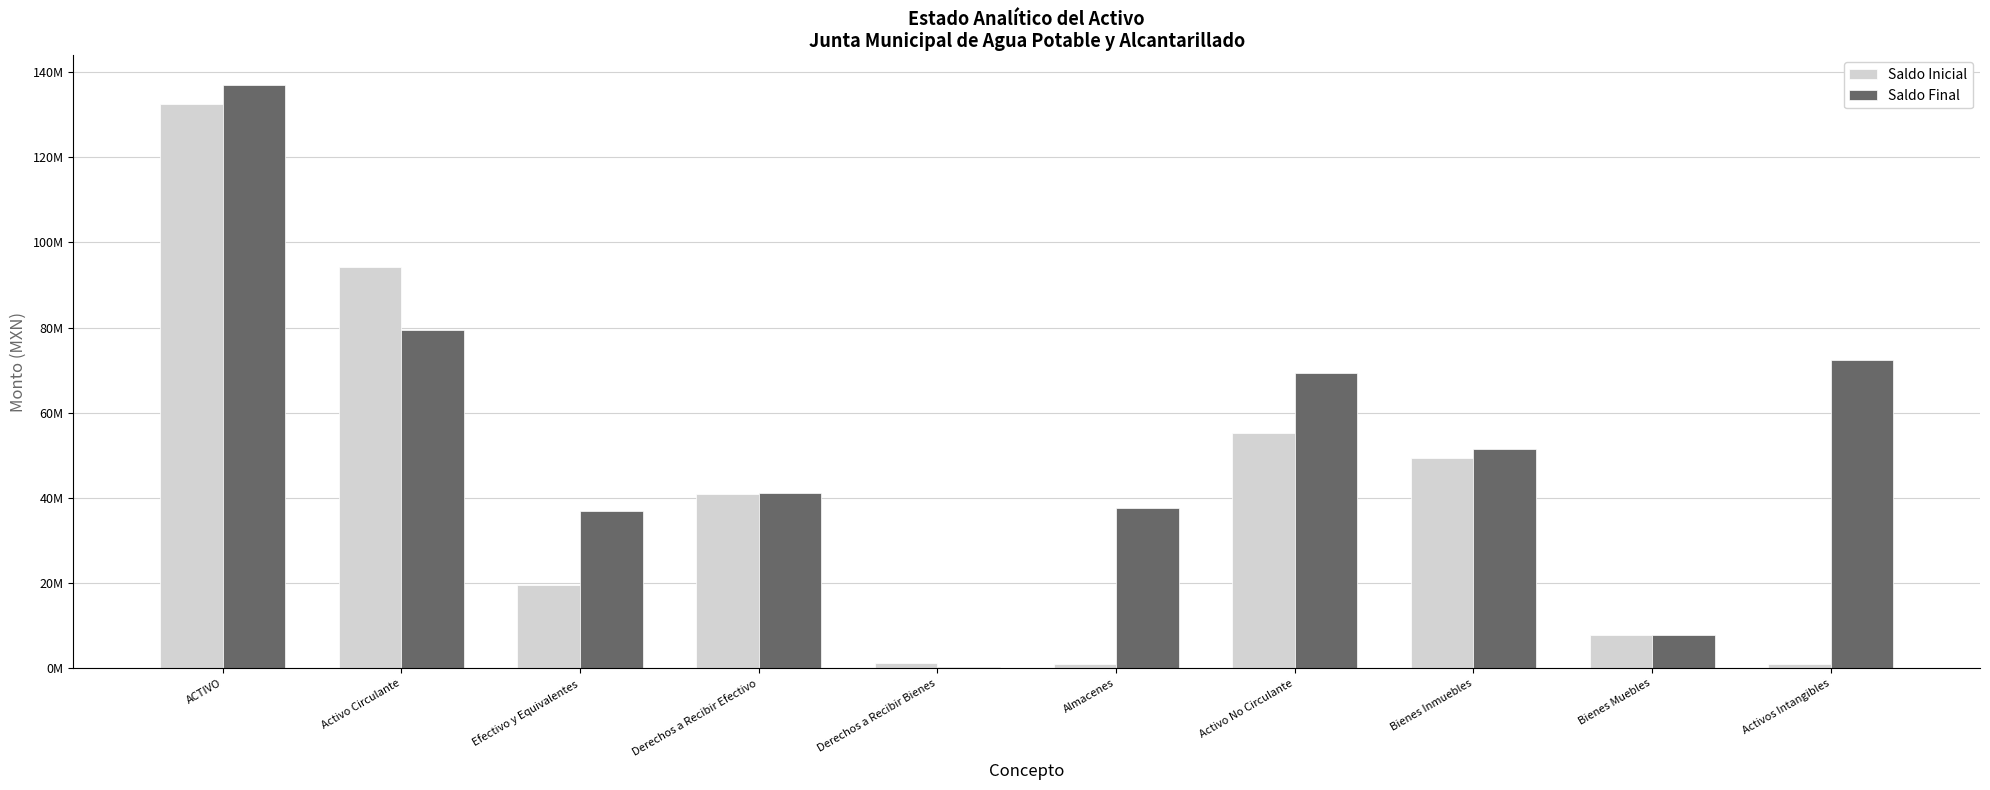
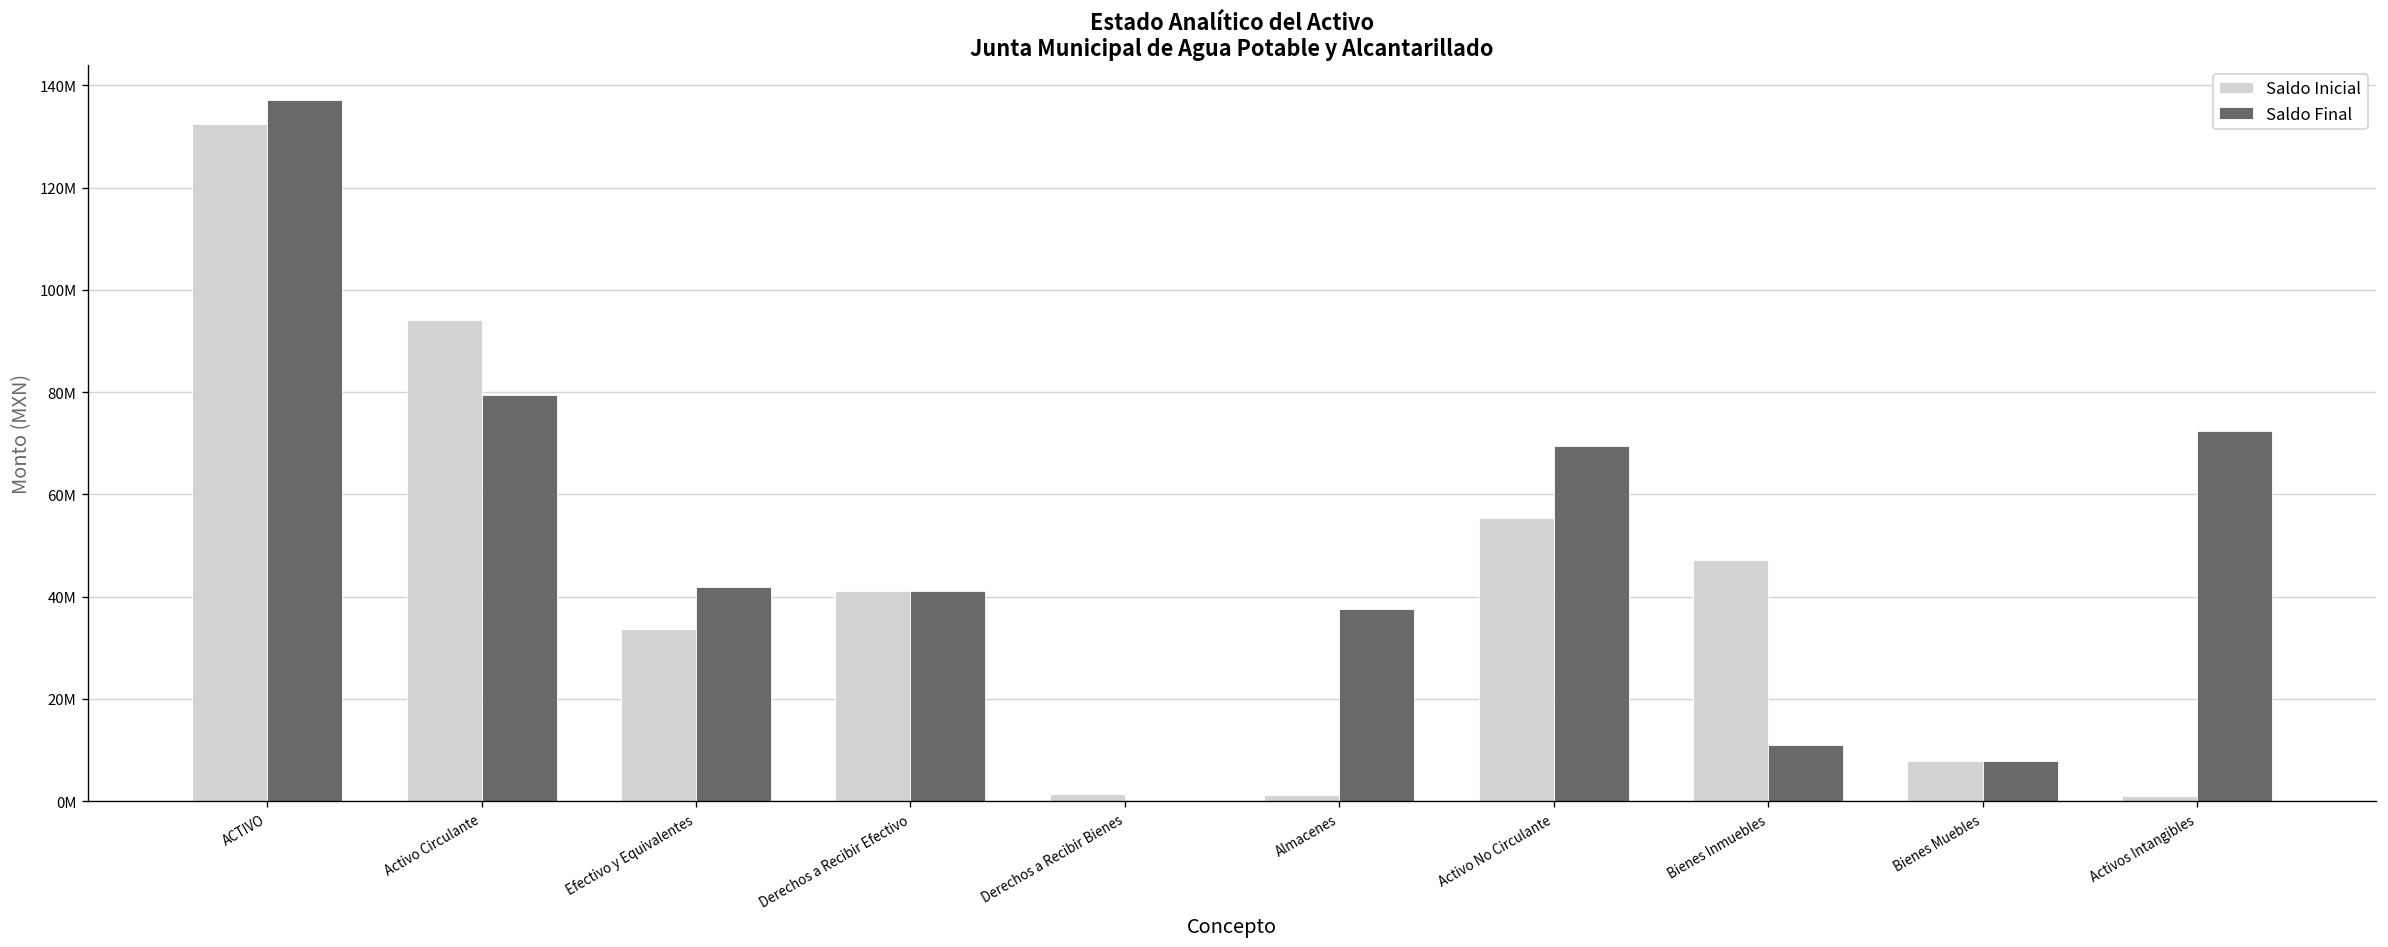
Saldo Inicial, Efectivo y Equivalentes: 20000000 -> 34000000
Saldo Final, Efectivo y Equivalentes: 37000000 -> 42000000
Saldo Inicial, Bienes Inmuebles: 49000000 -> 47000000
Saldo Final, Bienes Inmuebles: 52000000 -> 11000000
